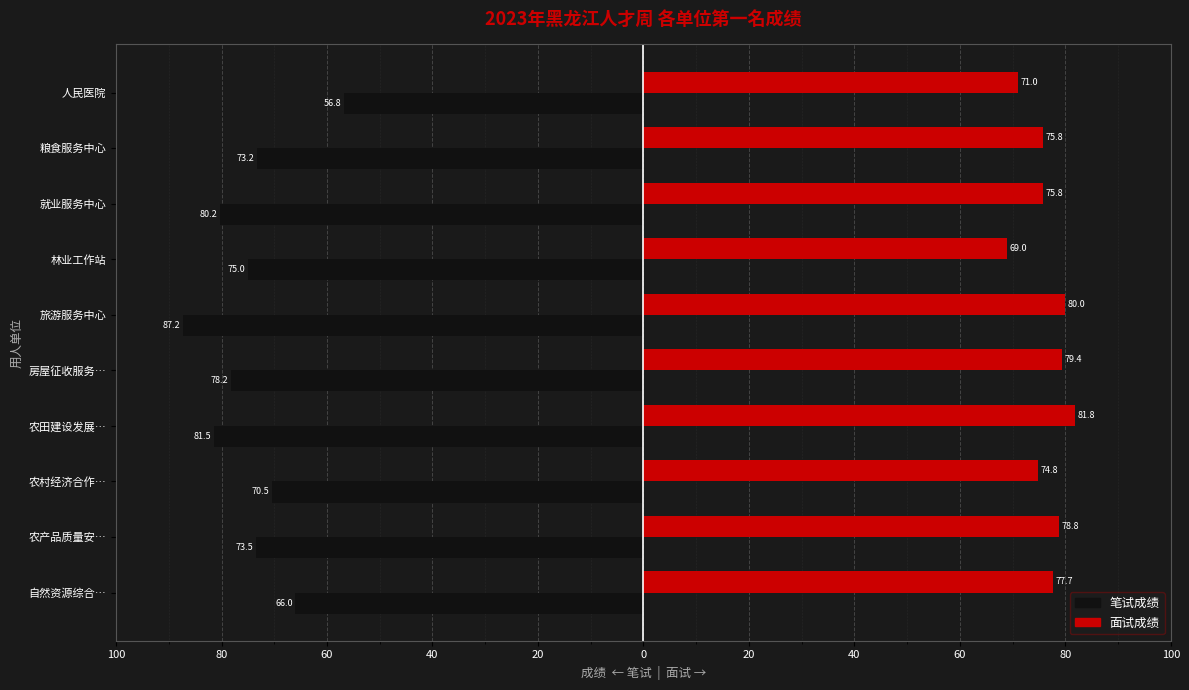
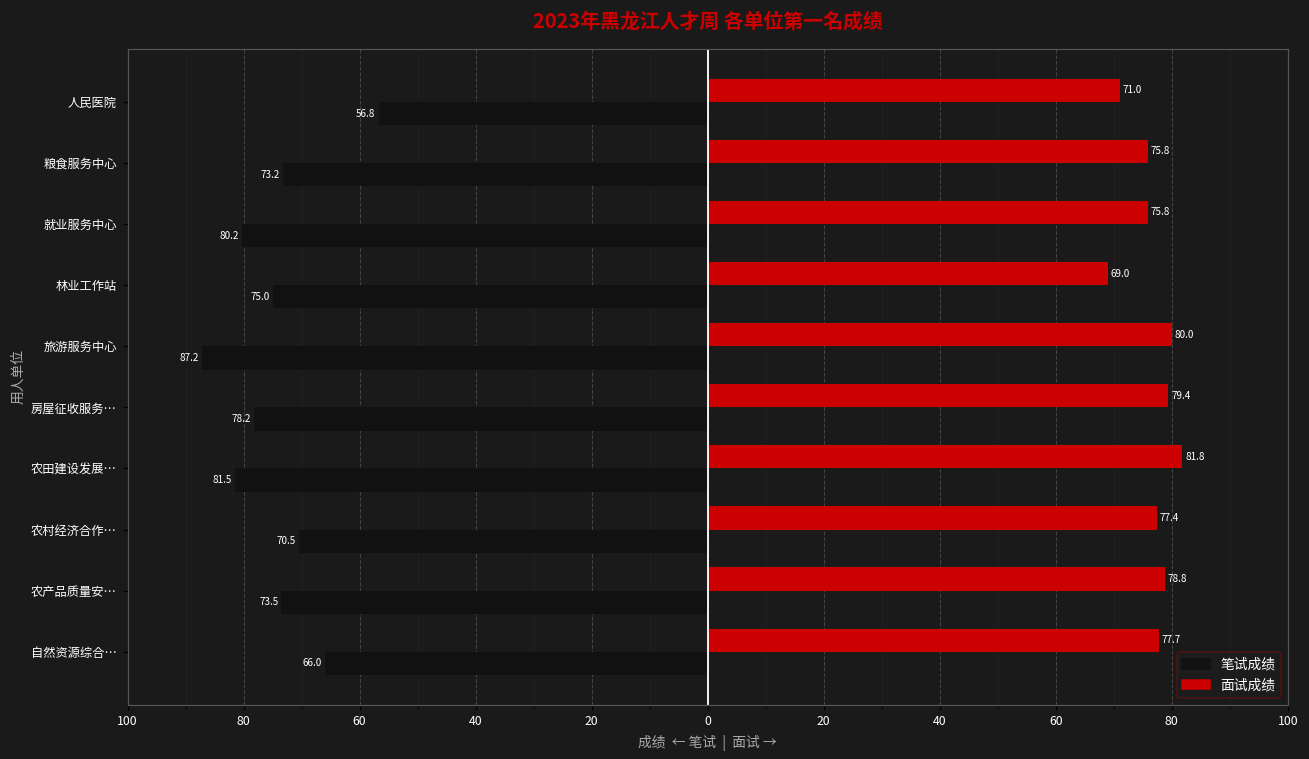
面试成绩, 农村经济合作…: 74.8 -> 77.4
